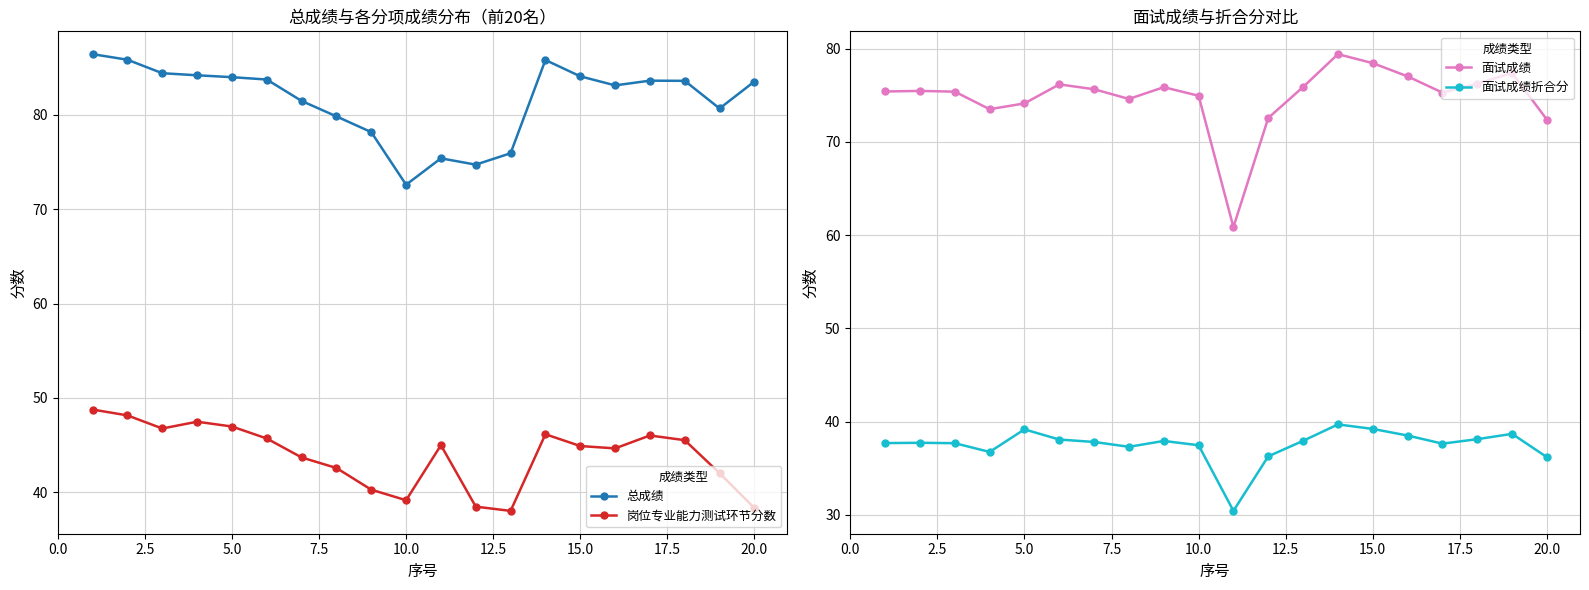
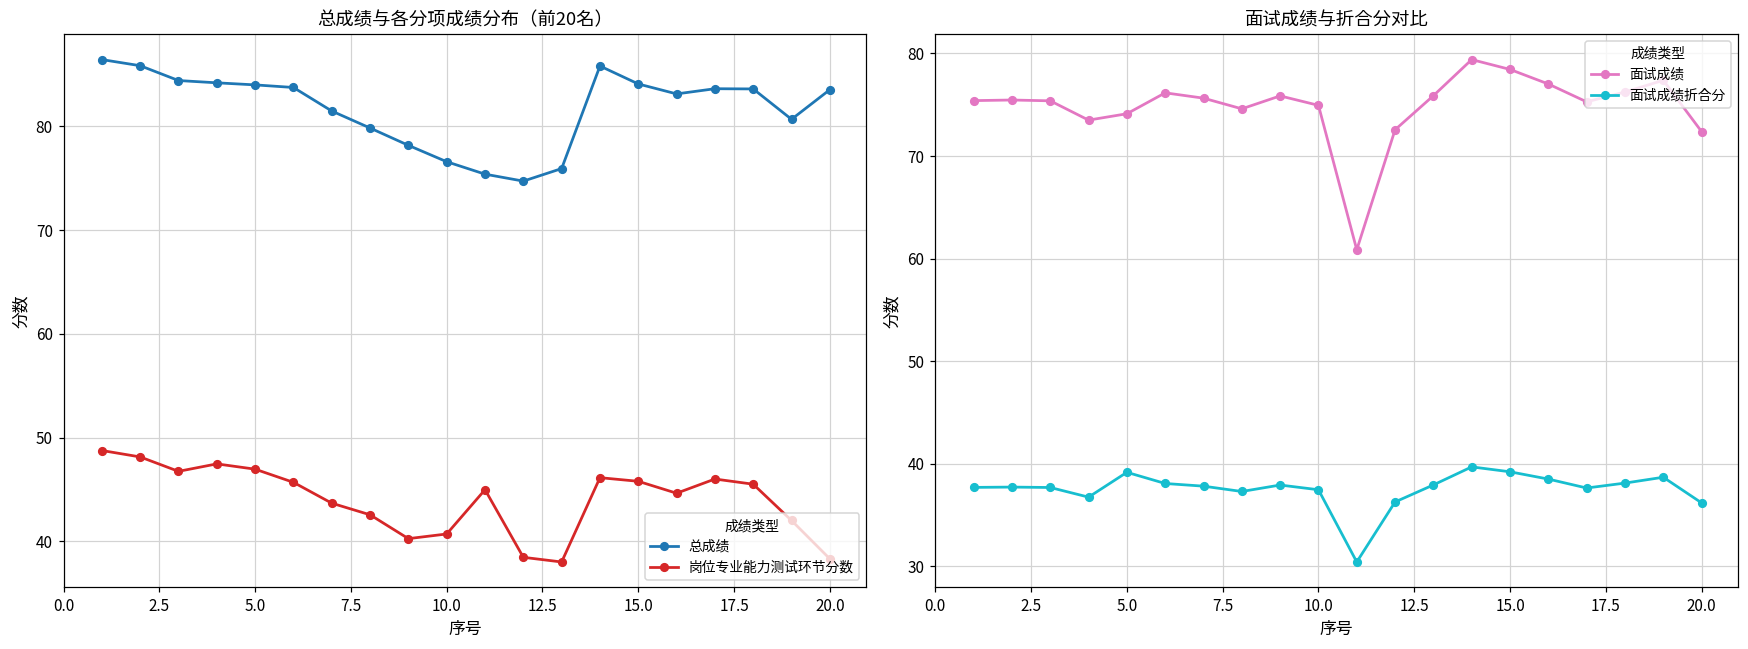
总成绩与各分项成绩分布（前20名）, 总成绩, 10.0: 73 -> 77
总成绩与各分项成绩分布（前20名）, 岗位专业能力测试环节分数, 10.0: 39 -> 41
总成绩与各分项成绩分布（前20名）, 岗位专业能力测试环节分数, 15.0: 45 -> 46
